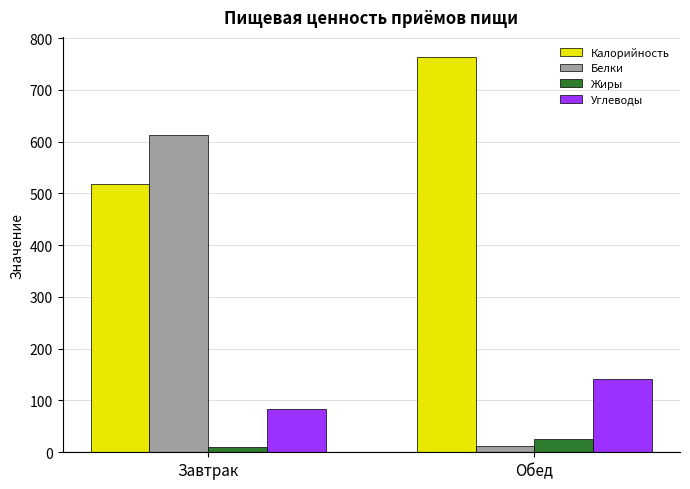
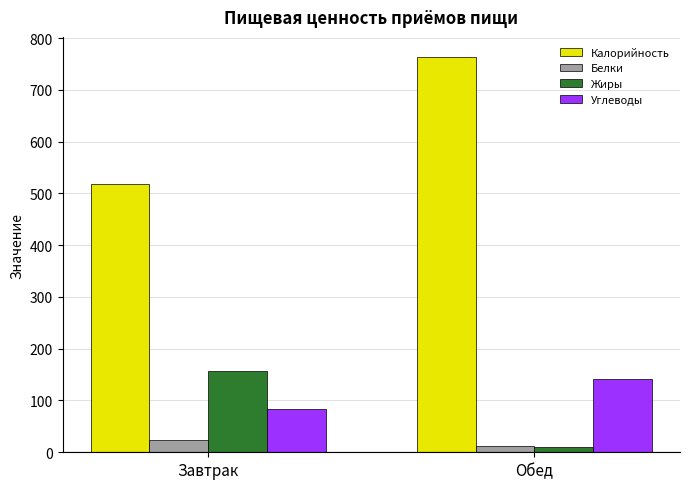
Белки, Завтрак: 610 -> 20
Жиры, Завтрак: 10 -> 160
Жиры, Обед: 30 -> 10
